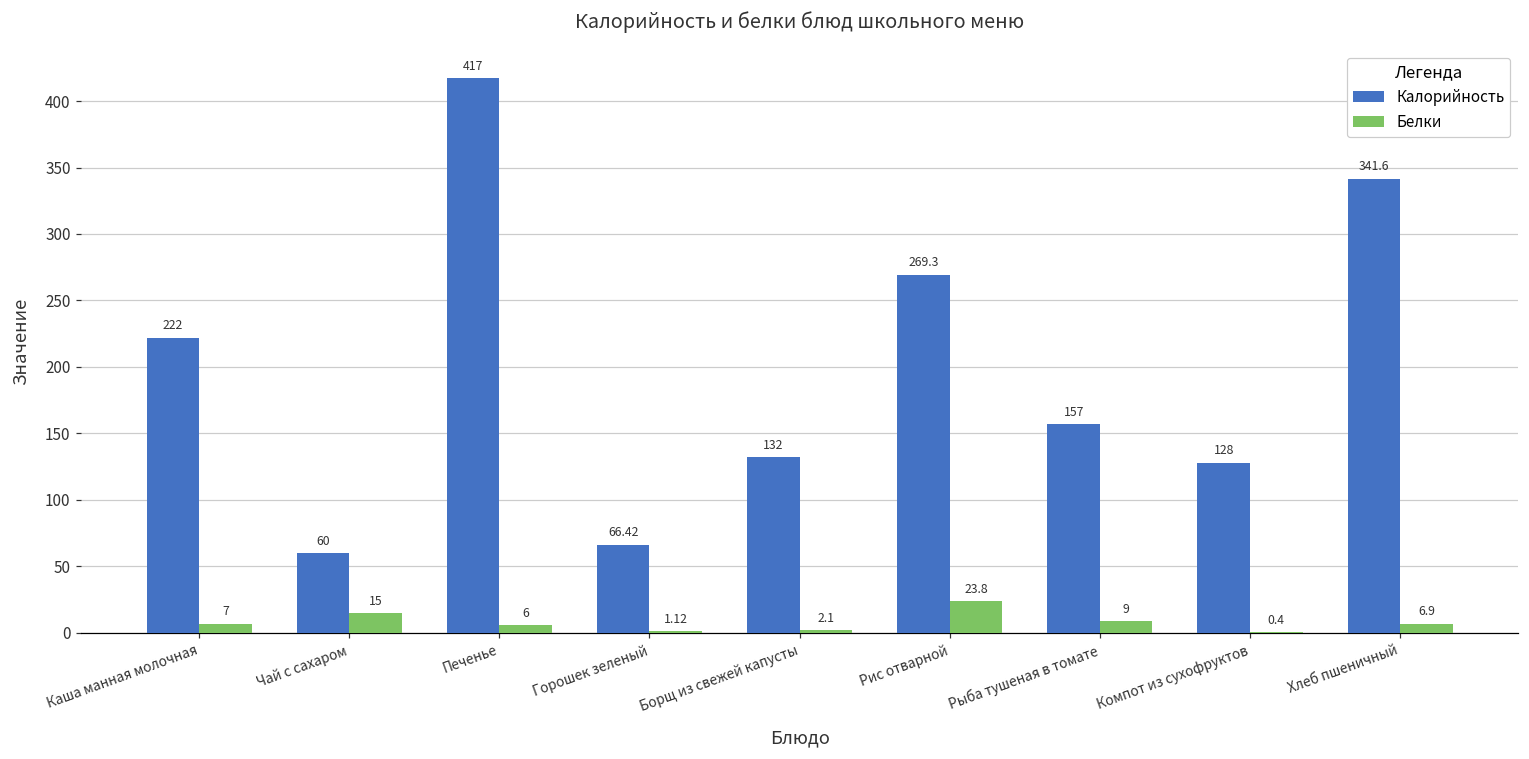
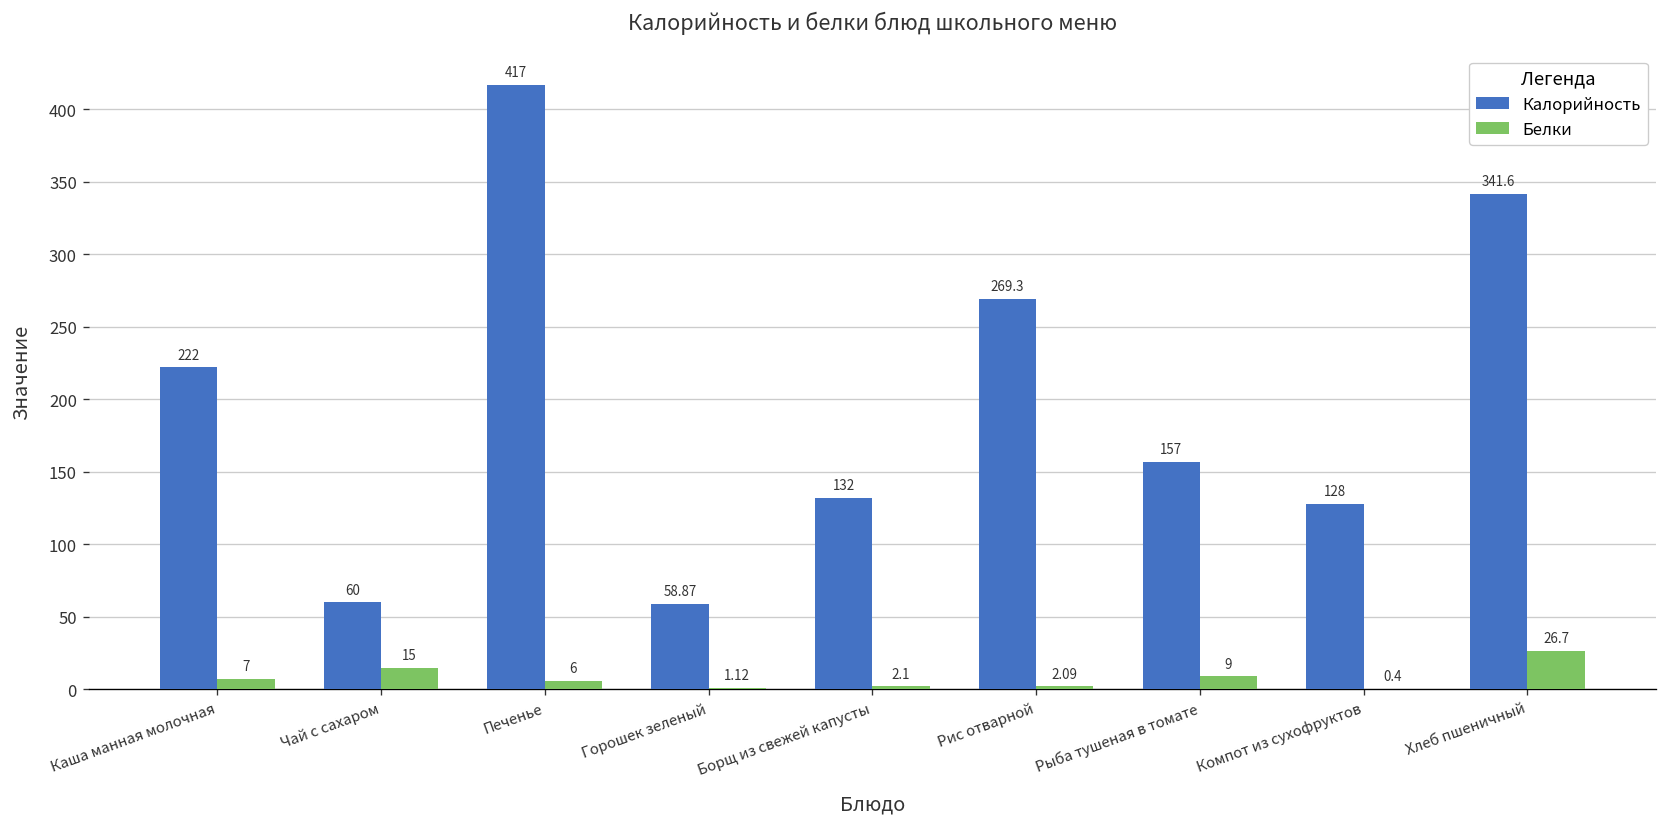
Калорийность, Горошек зеленый: 66.42 -> 58.87
Белки, Рис отварной: 23.8 -> 2.09
Белки, Хлеб пшеничный: 6.9 -> 26.7
